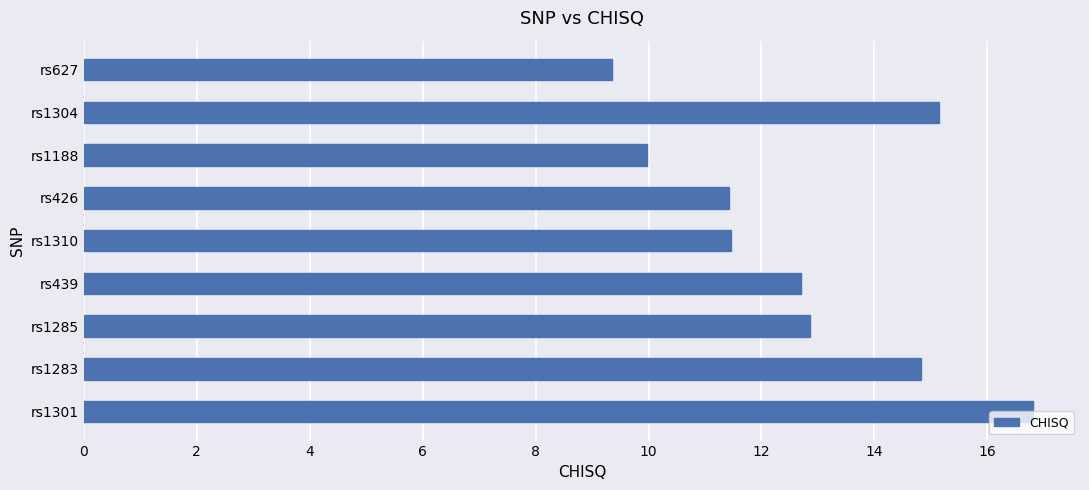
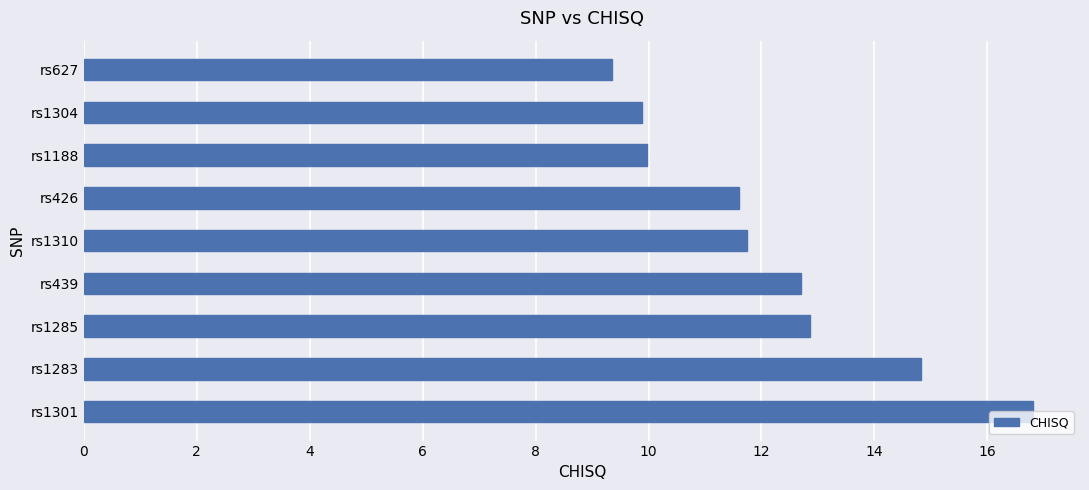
rs1304: 15.1 -> 9.9
rs426: 11.4 -> 11.6
rs1310: 11.5 -> 11.7
